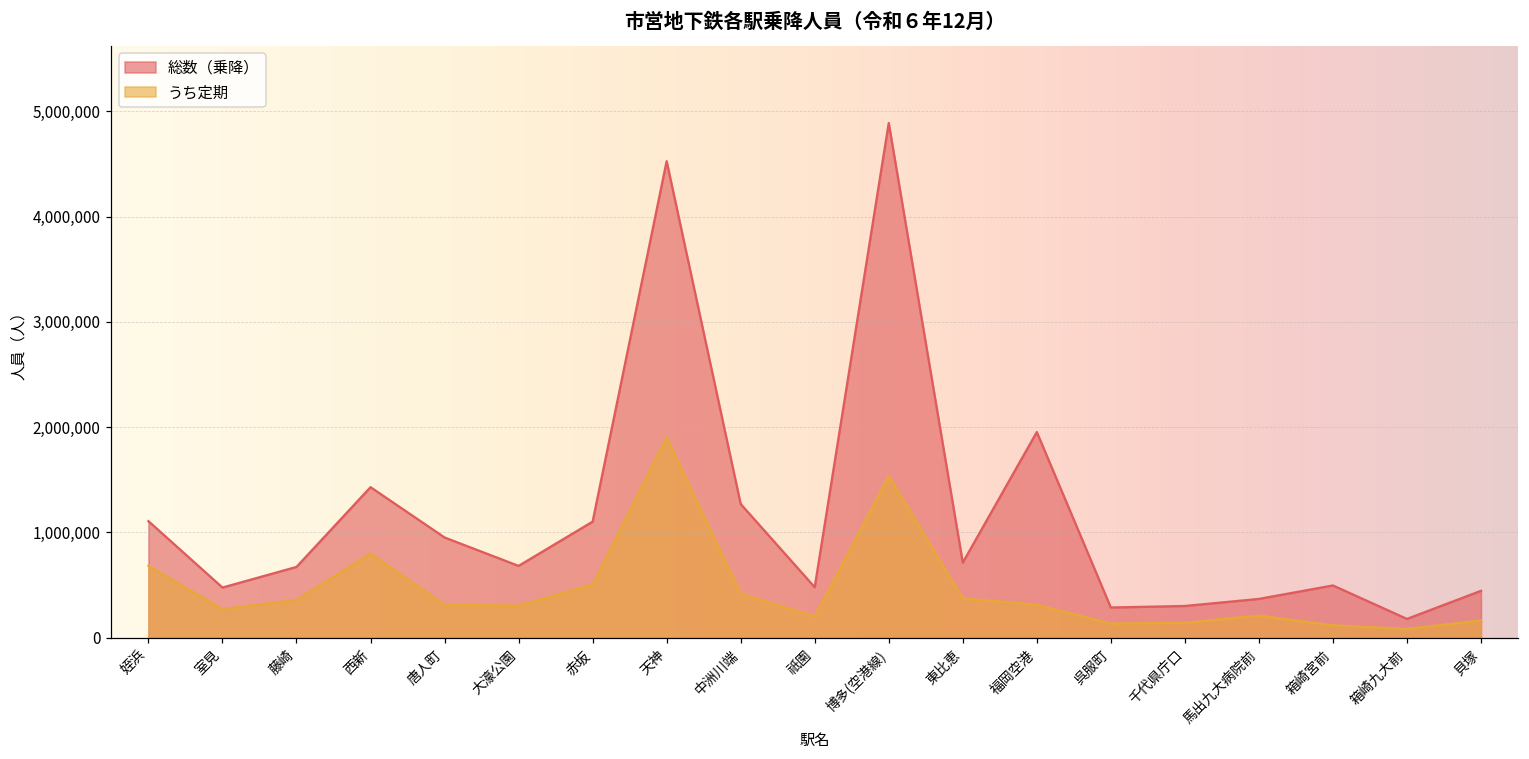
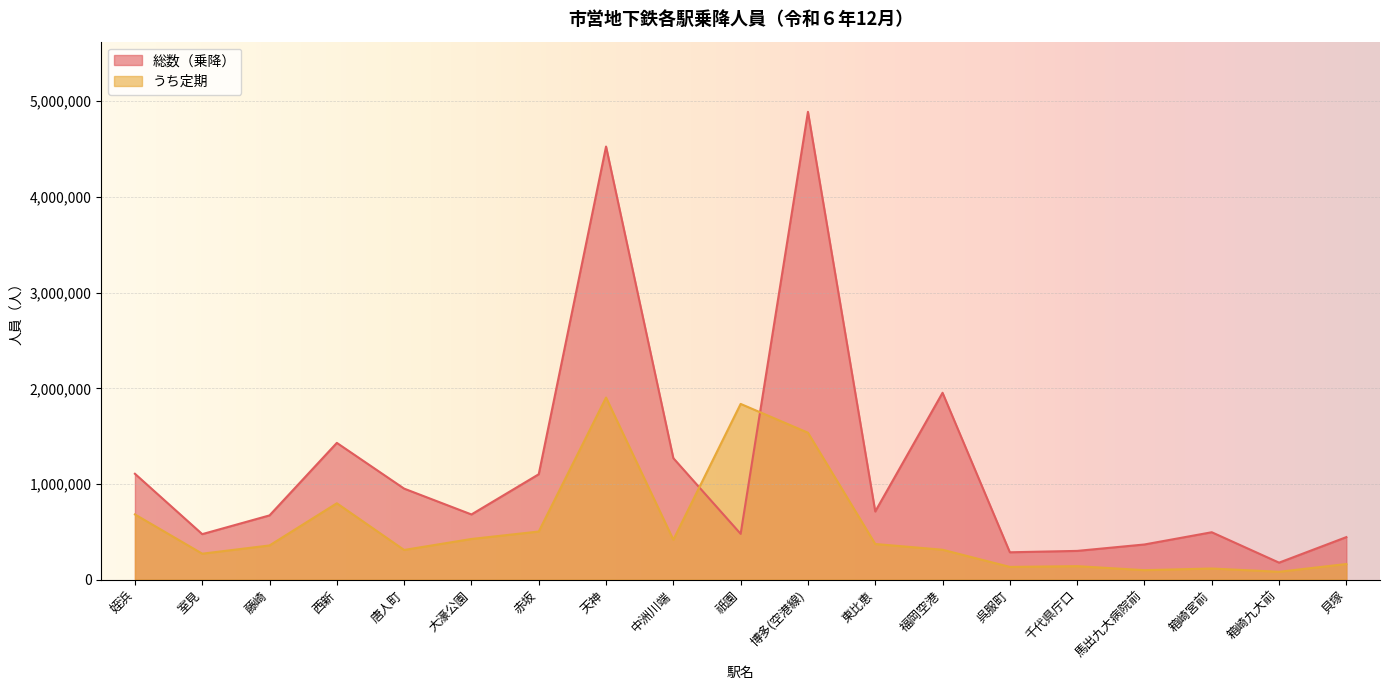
うち定期, 大濠公園: 300,000 -> 400,000
うち定期, 祇園: 200,000 -> 1,800,000
うち定期, 馬出九大病院前: 200,000 -> 100,000
